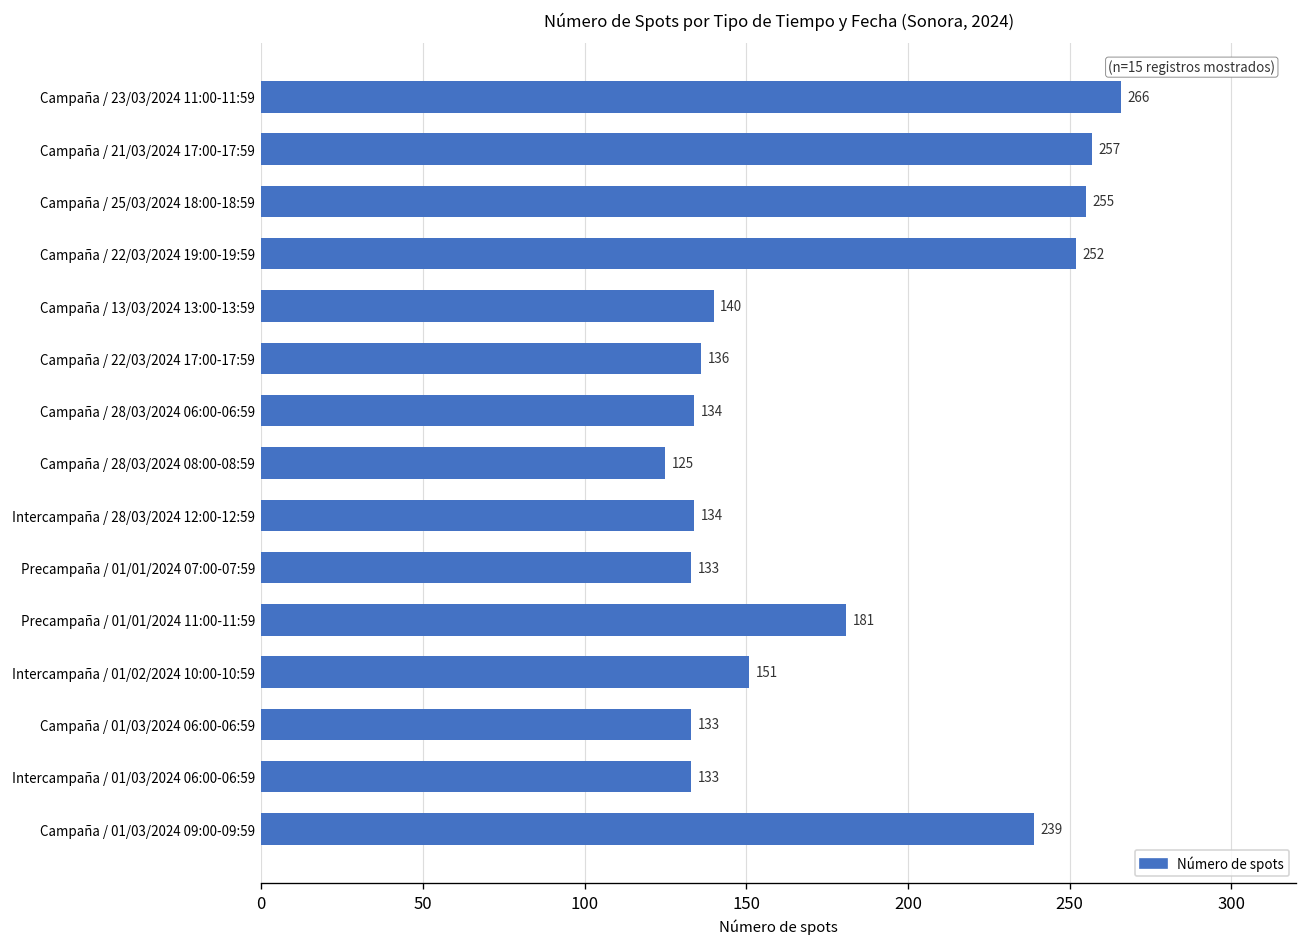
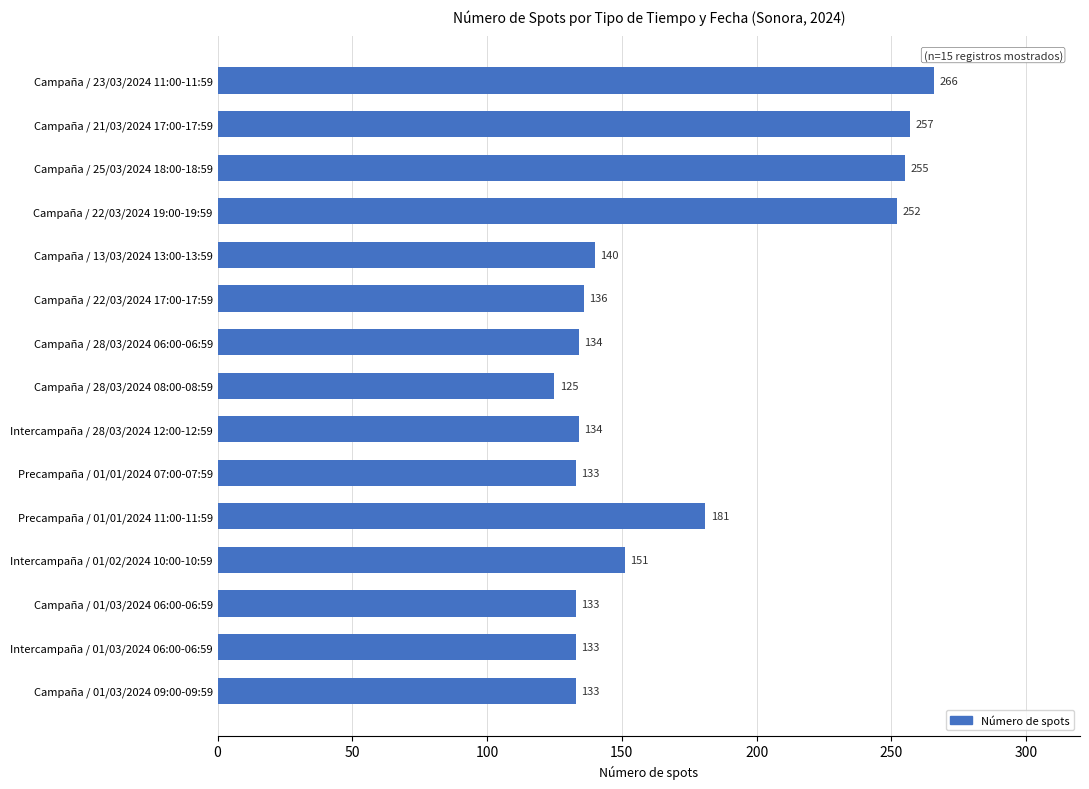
Campaña / 01/03/2024 09:00-09:59: 239 -> 133
